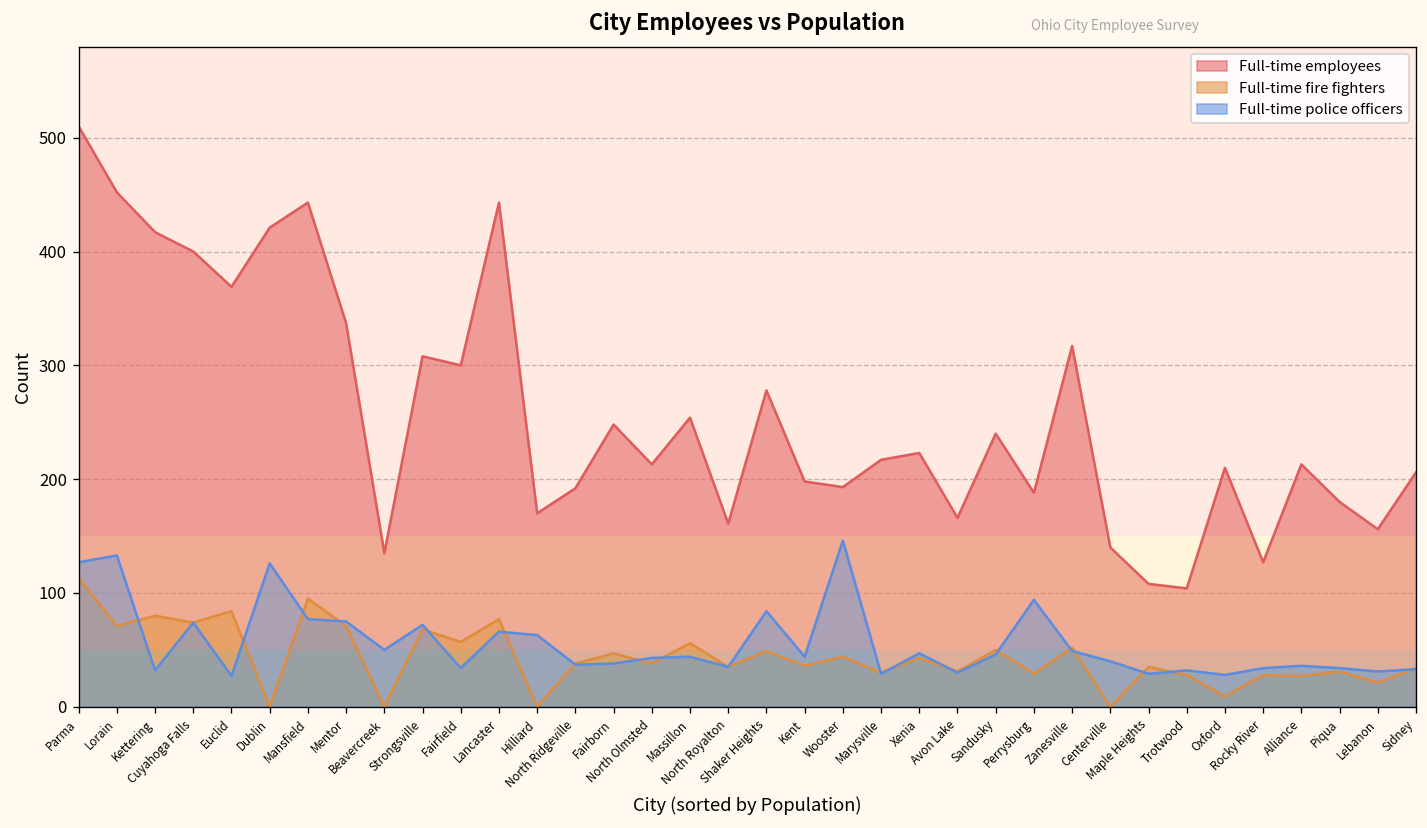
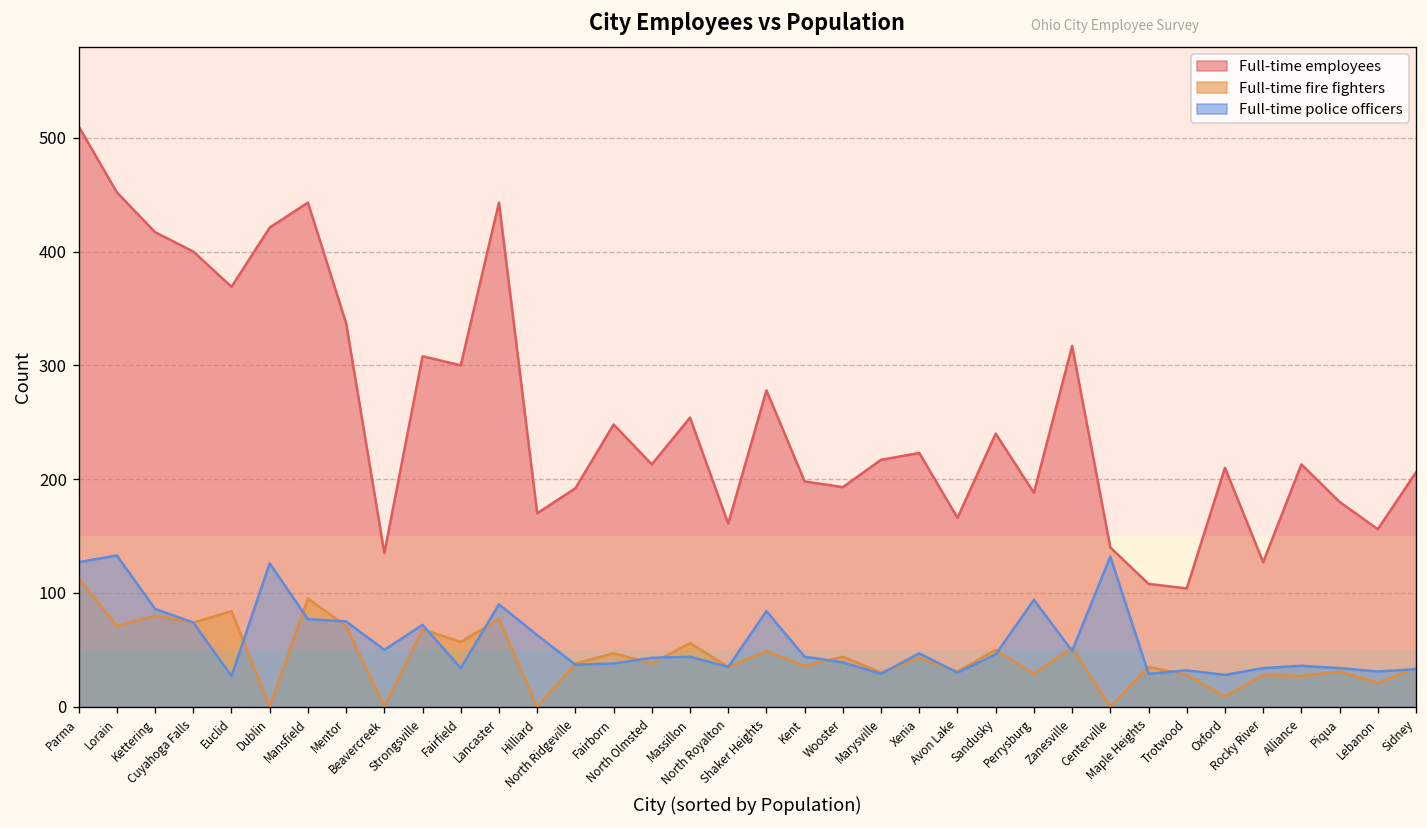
Full-time police officers, Kettering: 30 -> 90
Full-time police officers, Lancaster: 70 -> 90
Full-time police officers, Wooster: 150 -> 40
Full-time police officers, Centerville: 40 -> 130
